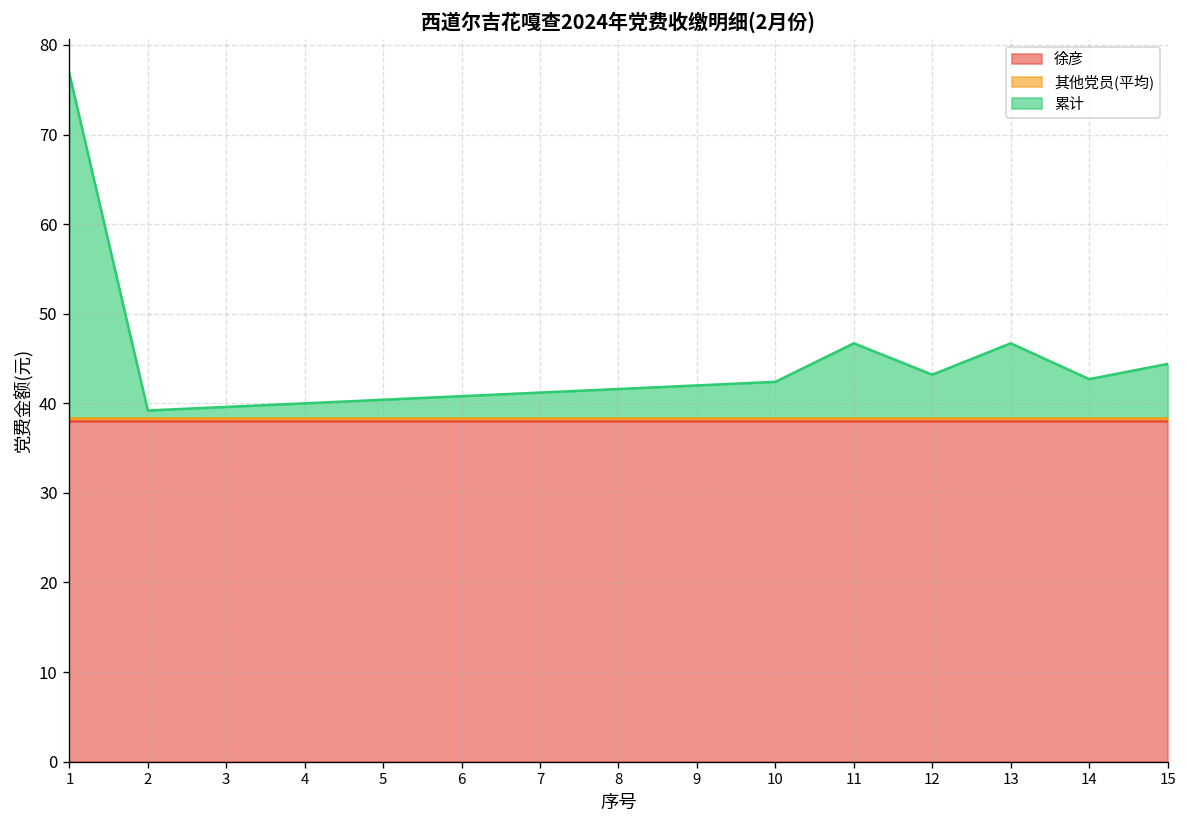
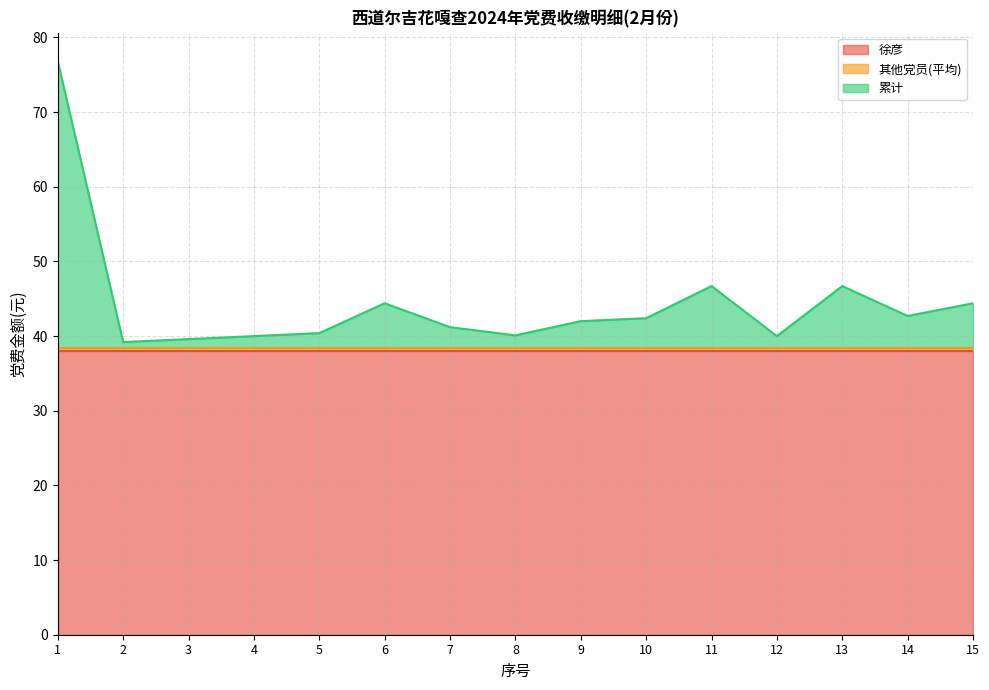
累计, 6: 41 -> 44
累计, 8: 42 -> 40
累计, 12: 43 -> 40
